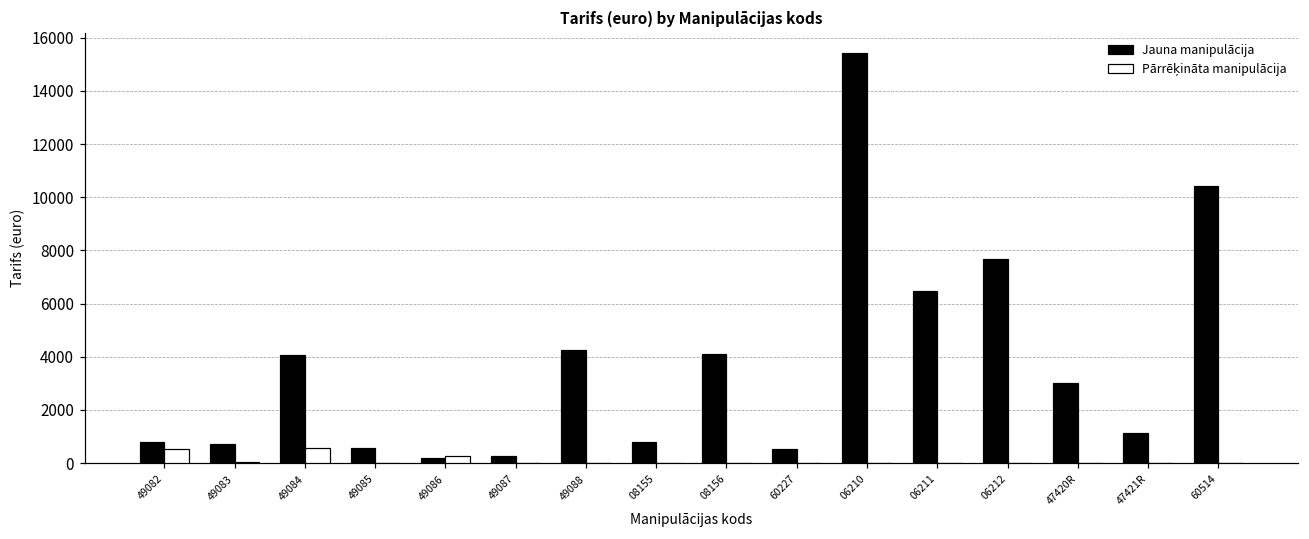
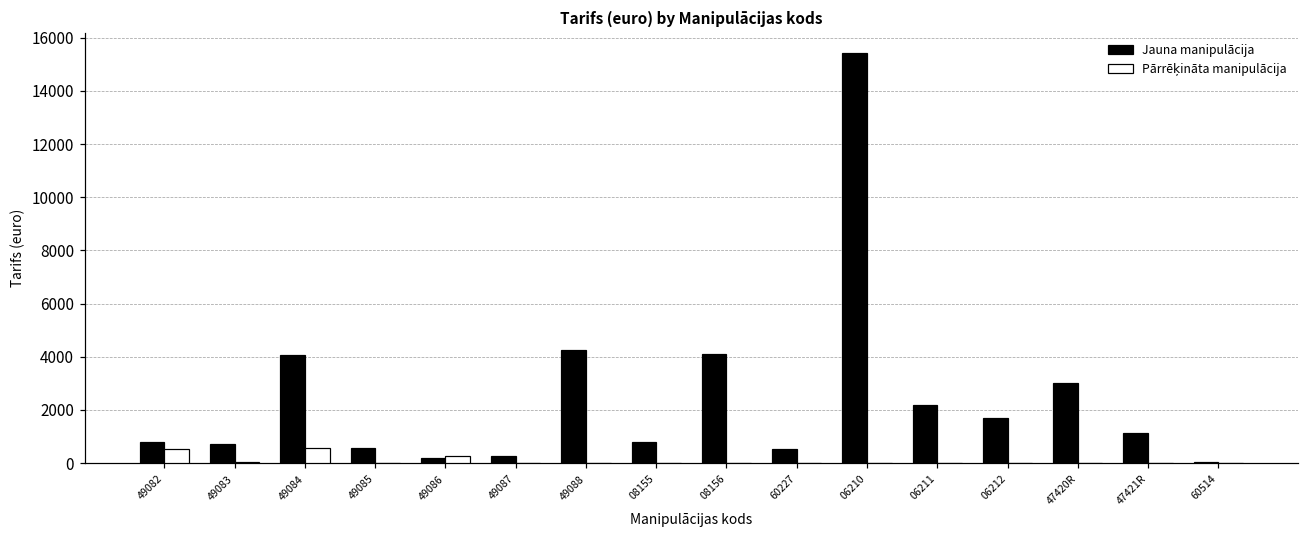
Jauna manipulācija, 06211: 6500 -> 2200
Jauna manipulācija, 06212: 7700 -> 1700
Jauna manipulācija, 60514: 10400 -> 0
